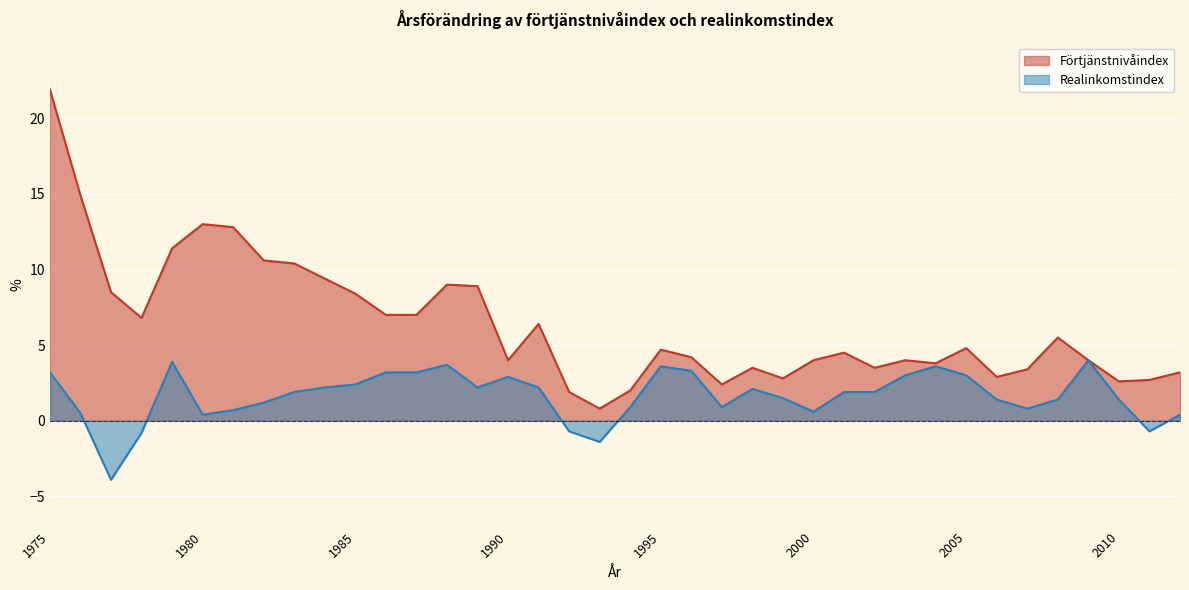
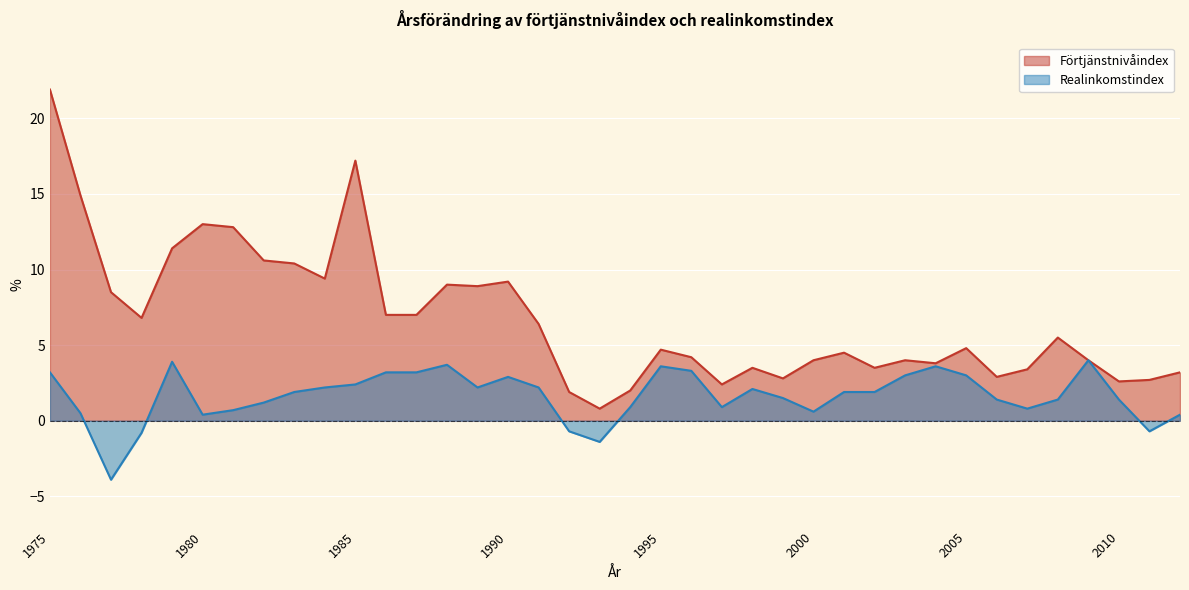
Förtjänstnivåindex, 1985: 8.4 -> 17.2
Förtjänstnivåindex, 1990: 4.0 -> 9.2
